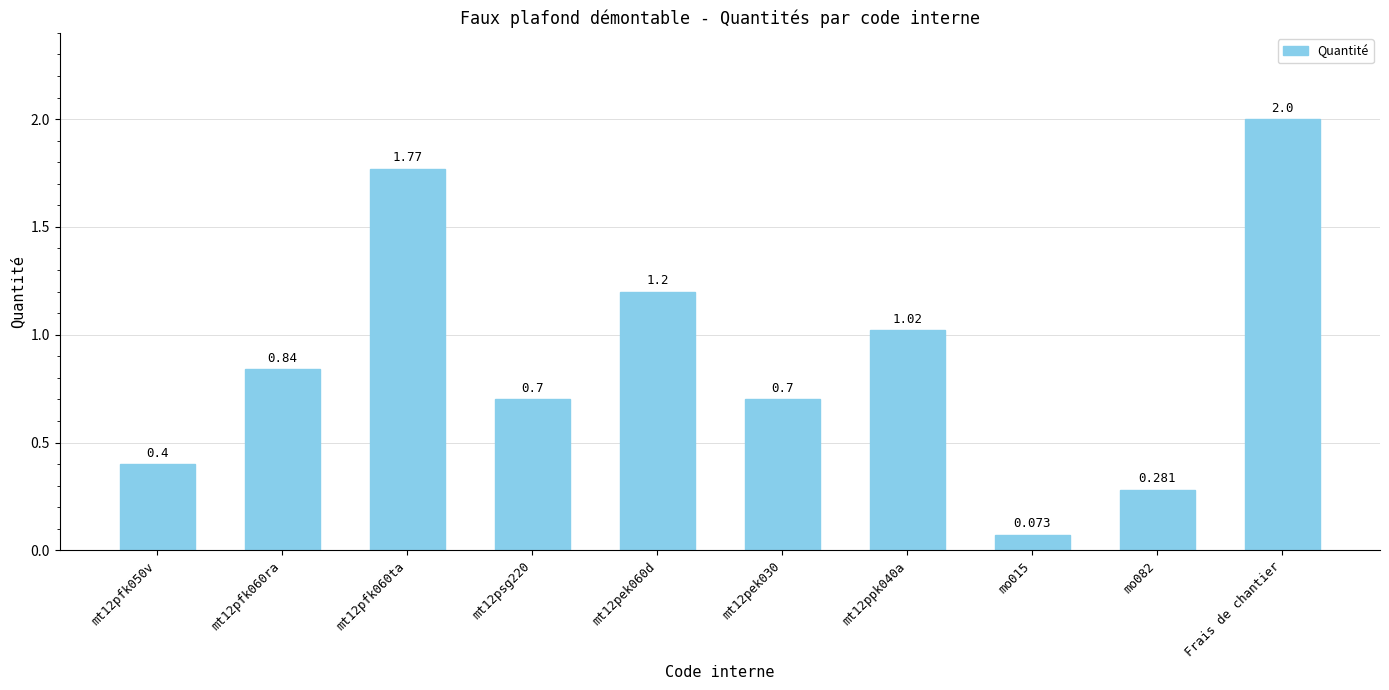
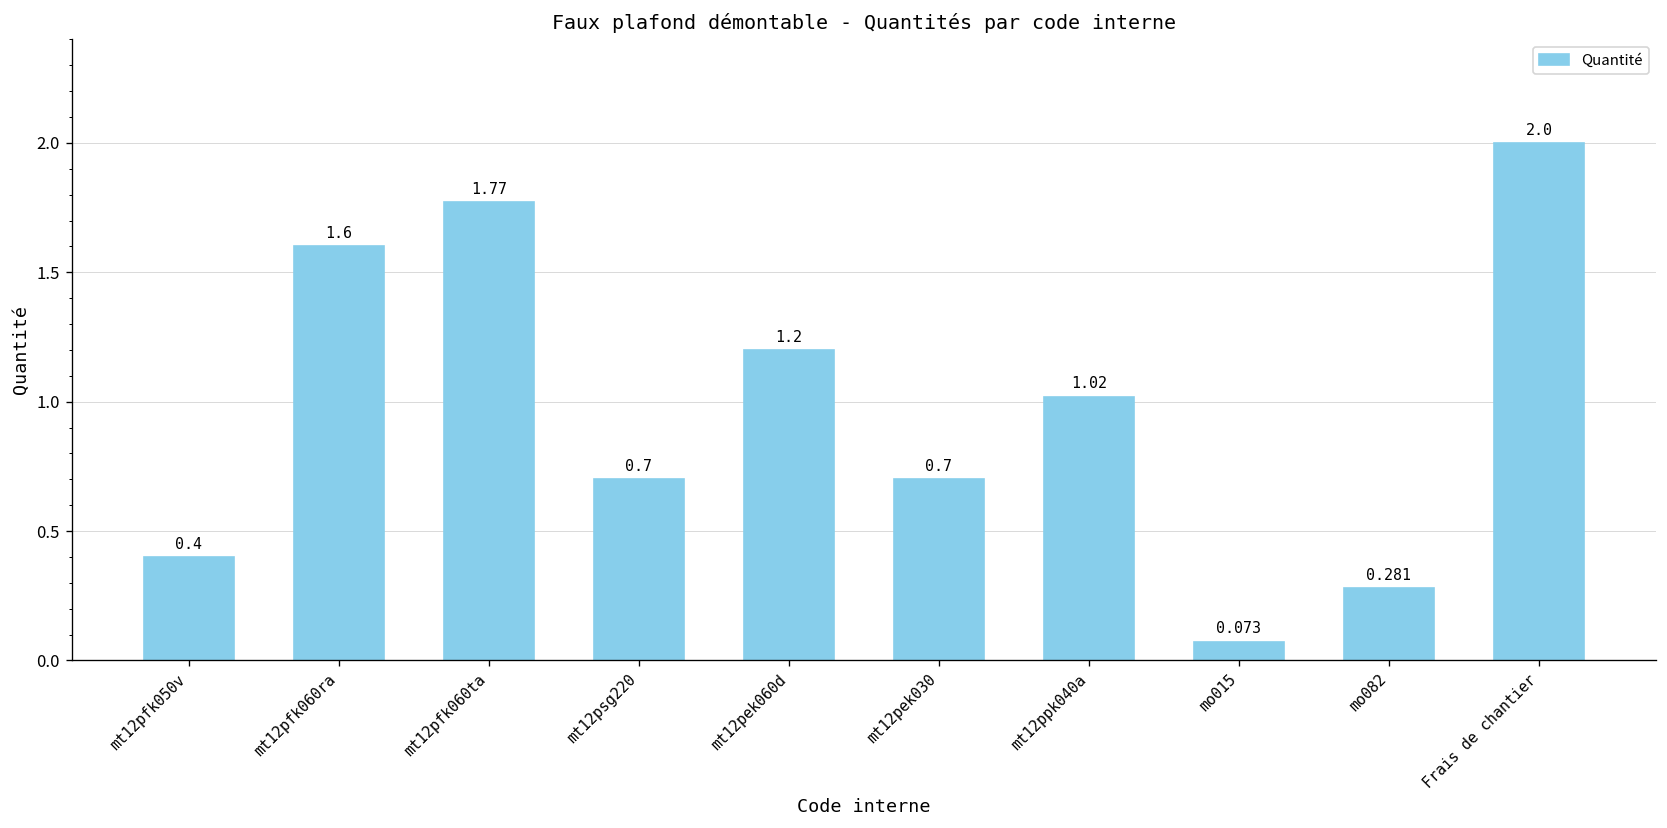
mt12pfk060ra: 0.84 -> 1.6
